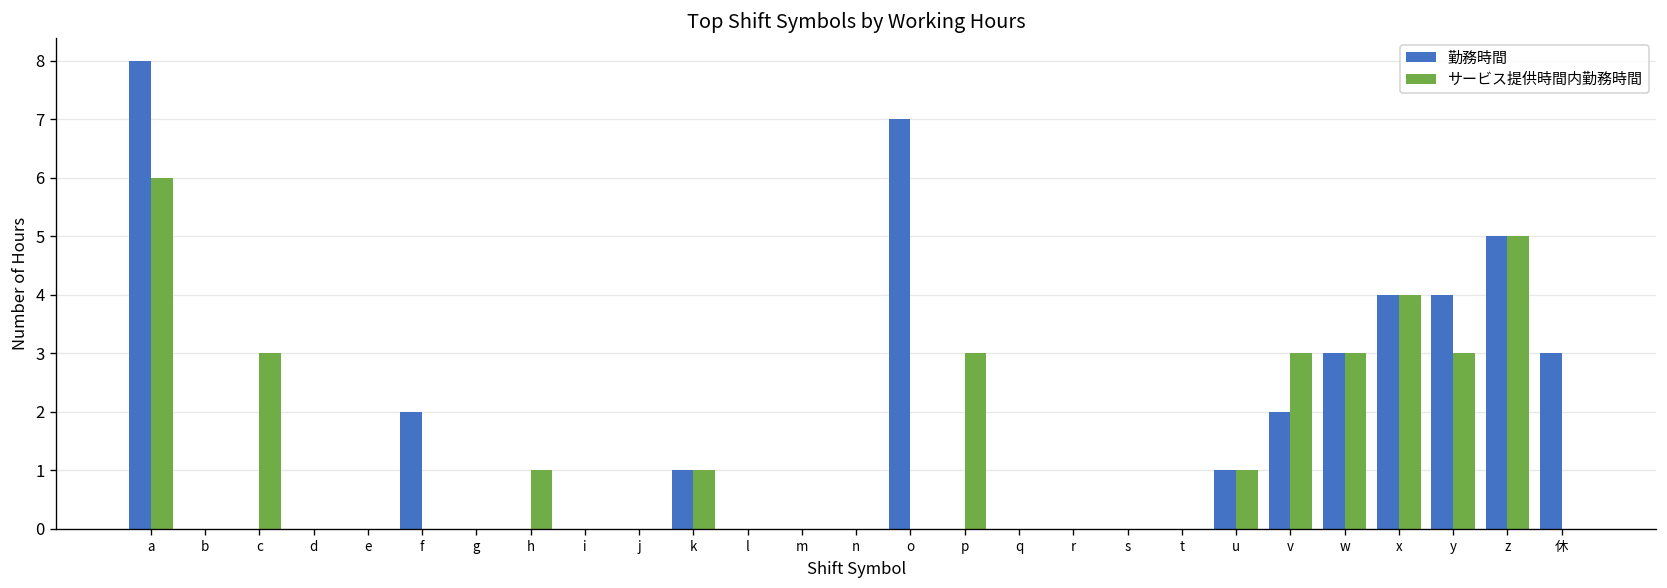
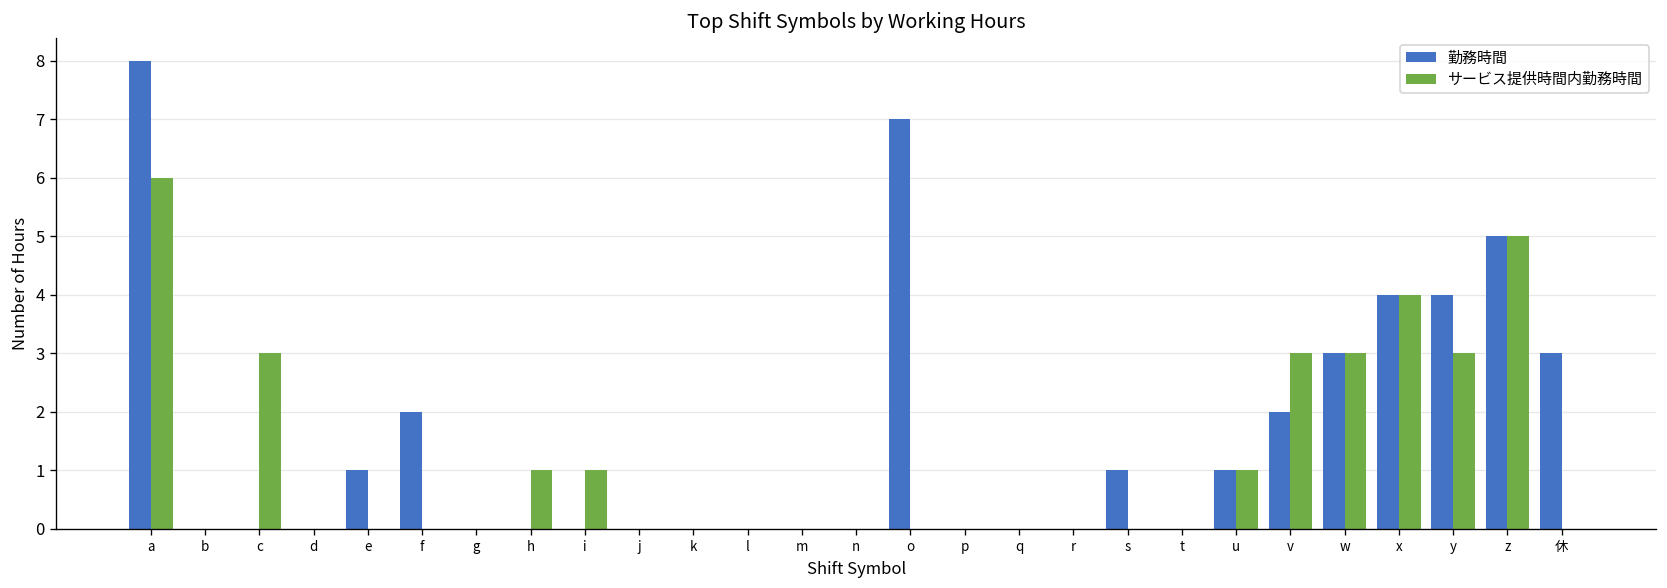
勤務時間, e: 0 -> 1
サービス提供時間内勤務時間, i: 0 -> 1
勤務時間, k: 1 -> 0
サービス提供時間内勤務時間, k: 1 -> 0
サービス提供時間内勤務時間, p: 3 -> 0
勤務時間, s: 0 -> 1
